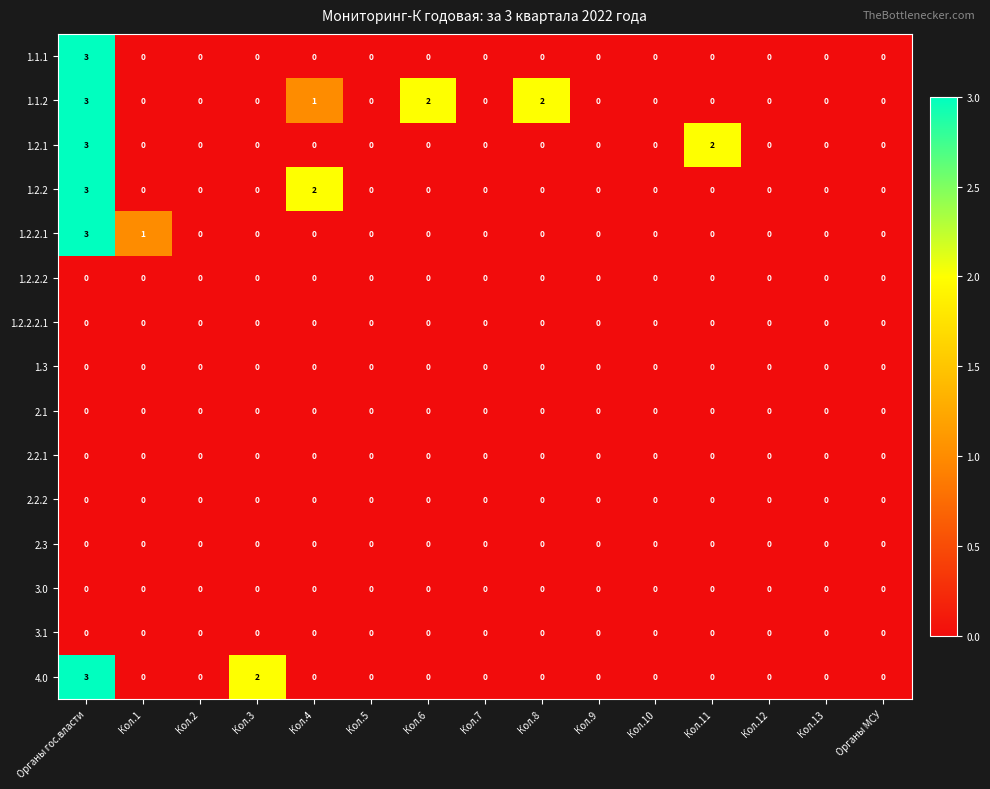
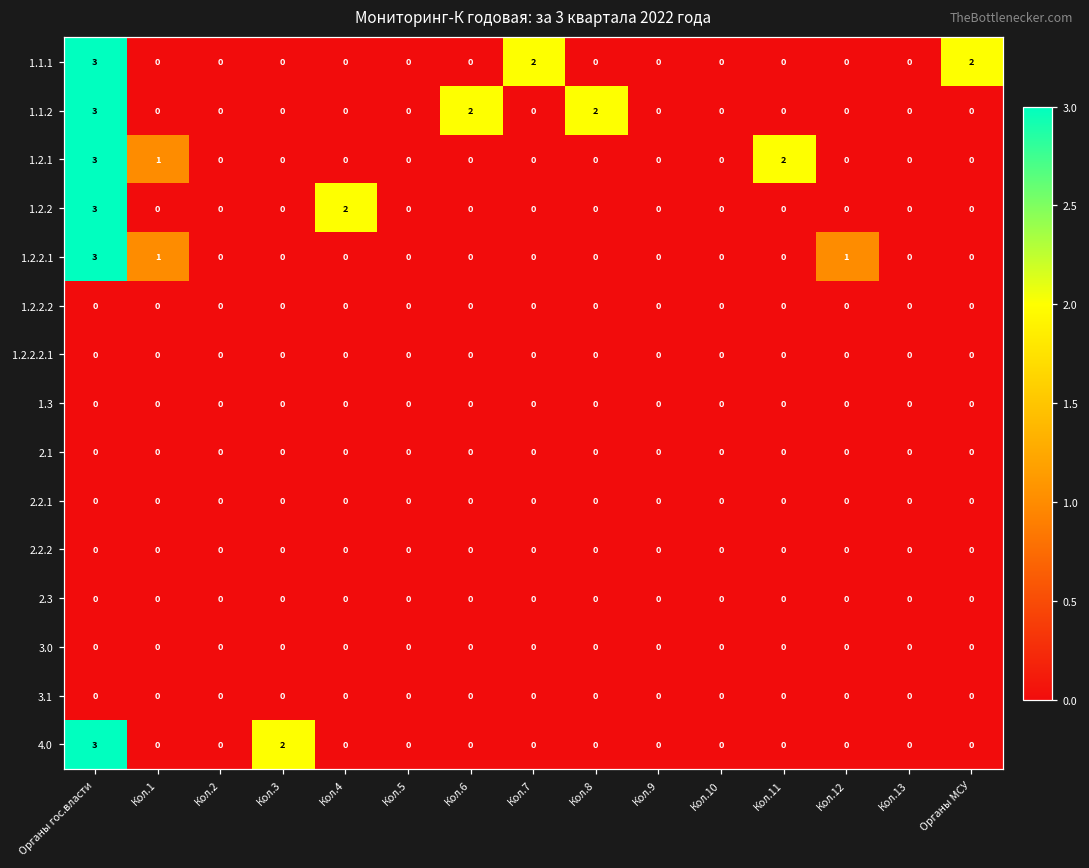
1.1.1, Кол.7: 0 -> 2
1.1.1, Органы МСУ: 0 -> 2
1.1.2, Кол.4: 1 -> 0
1.2.1, Кол.1: 0 -> 1
1.2.2.1, Кол.12: 0 -> 1
